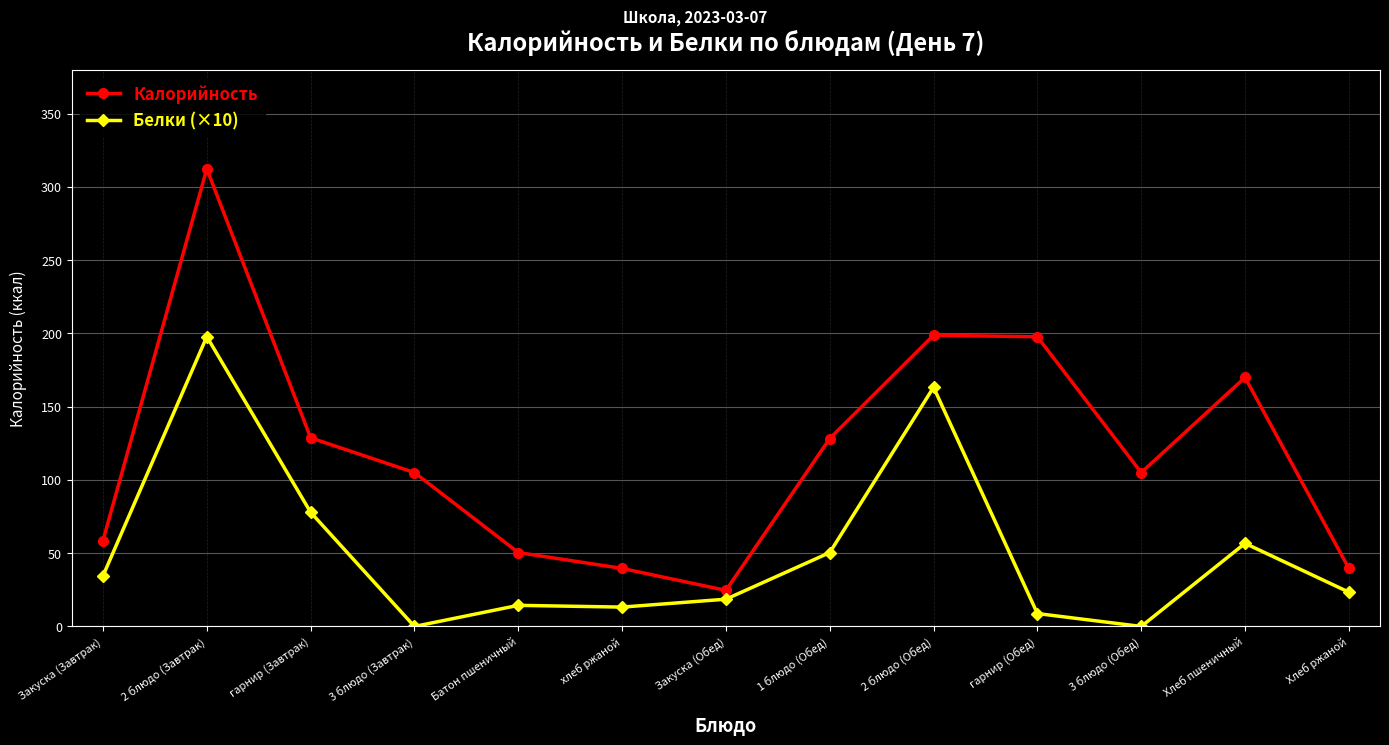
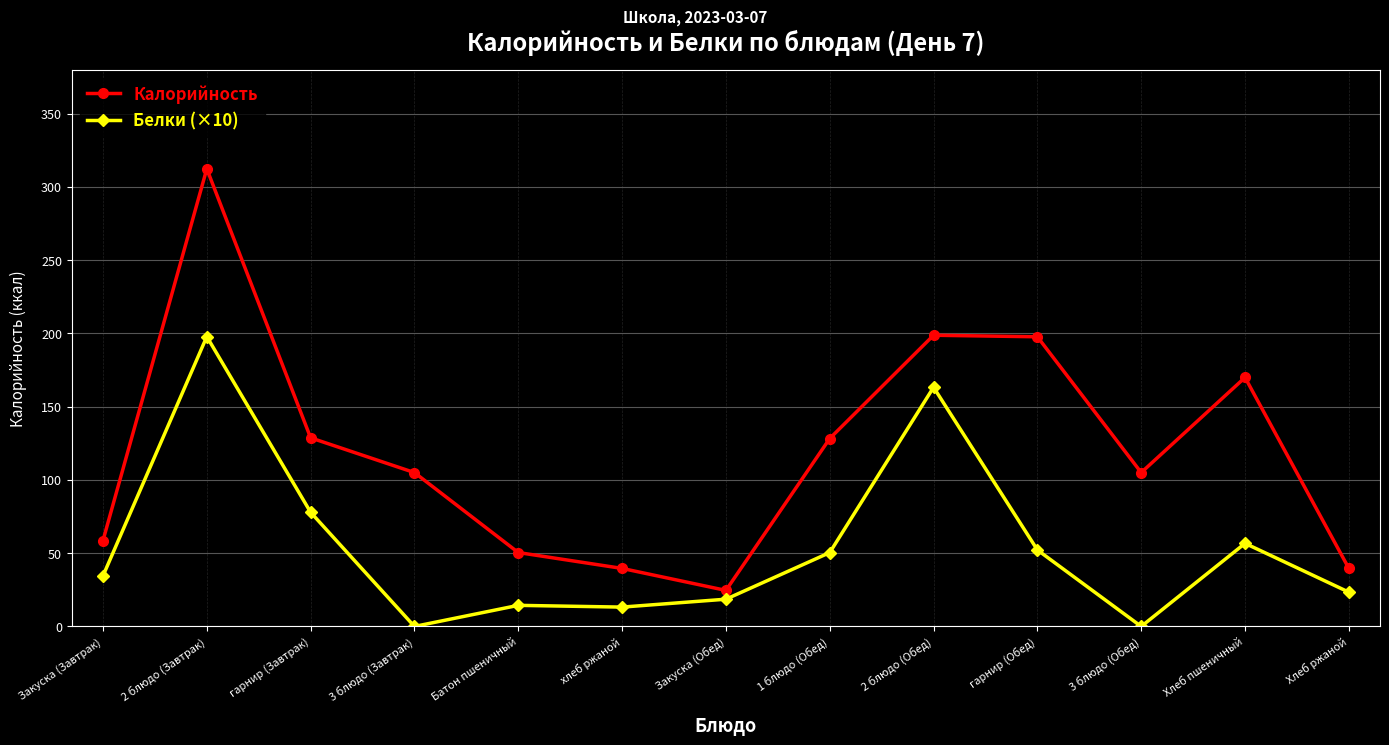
Белки (×10), гарнир (Обед): 9 -> 52
